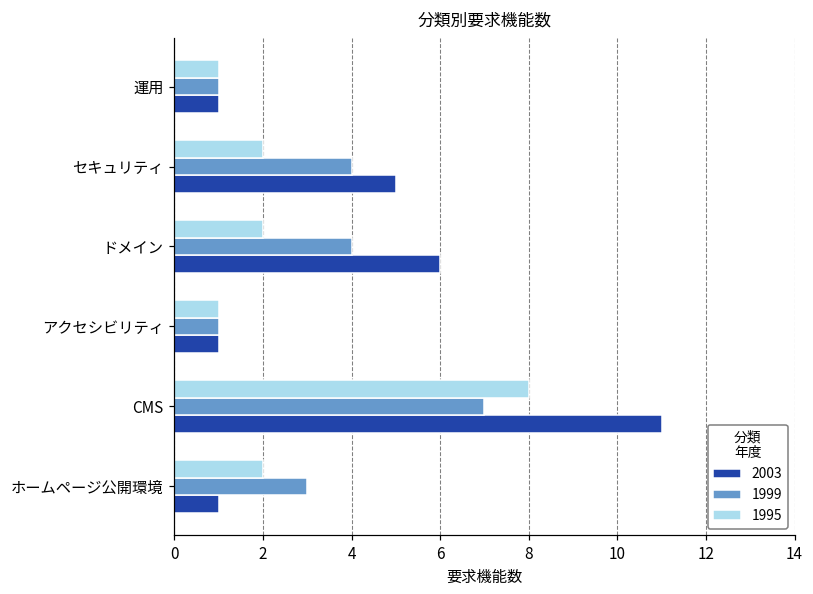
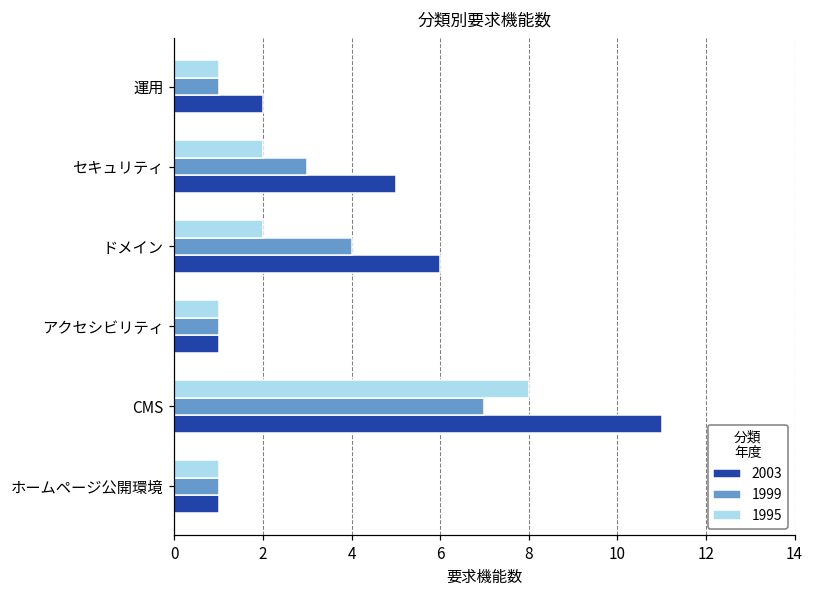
2003, 運用: 1 -> 2
1999, セキュリティ: 4 -> 3
1995, ホームページ公開環境: 2 -> 1
1999, ホームページ公開環境: 3 -> 1
